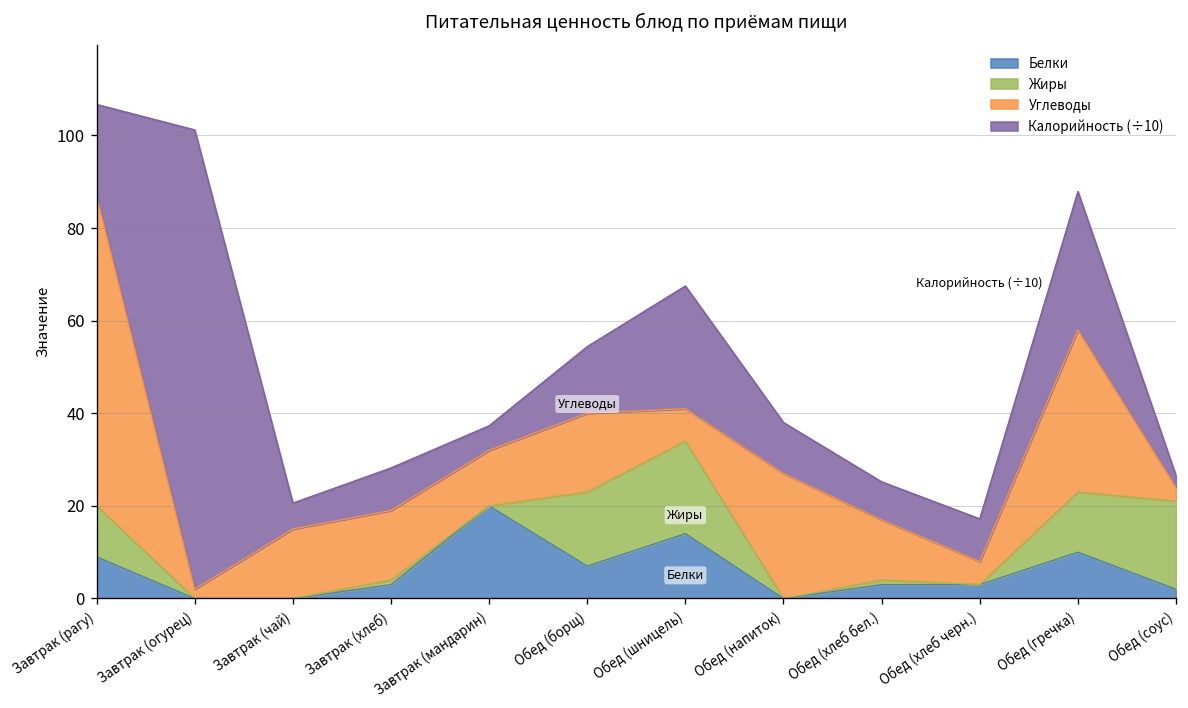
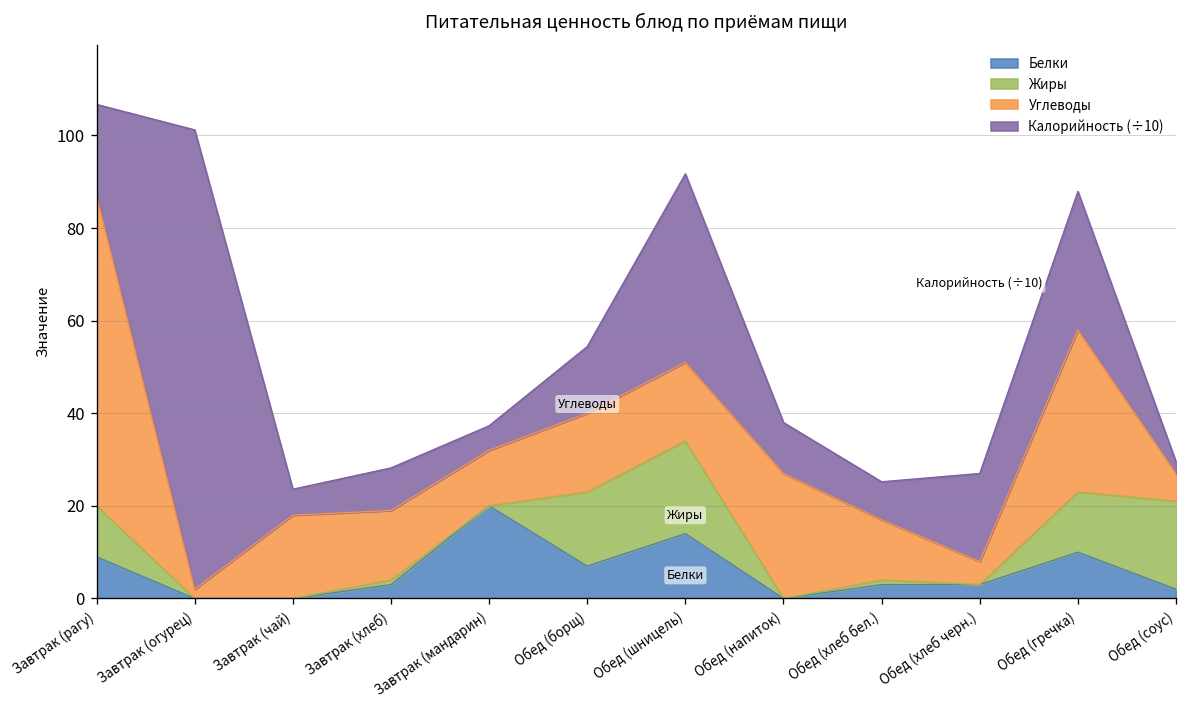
Углеводы, Завтрак (чай): 15 -> 18
Углеводы, Обед (шницель): 7 -> 17
Калорийность (÷10), Обед (шницель): 27 -> 41
Калорийность (÷10), Обед (хлеб черн.): 9 -> 19
Углеводы, Обед (соус): 3 -> 6
